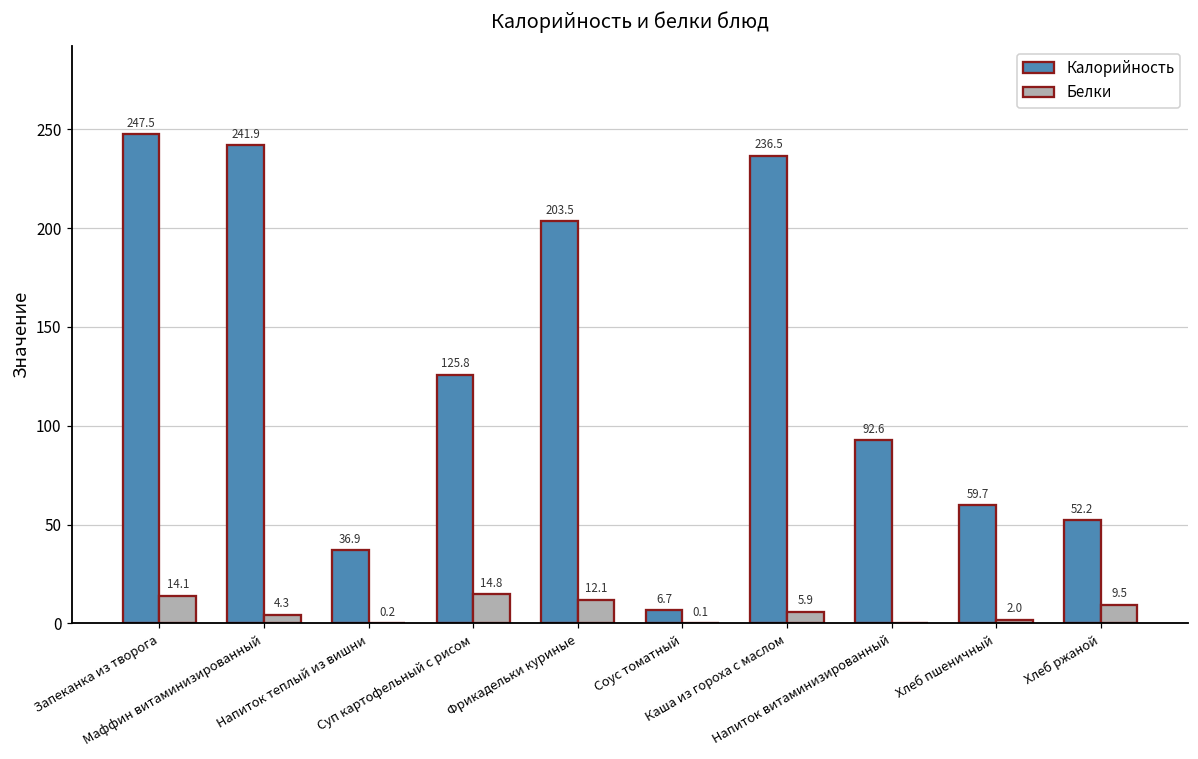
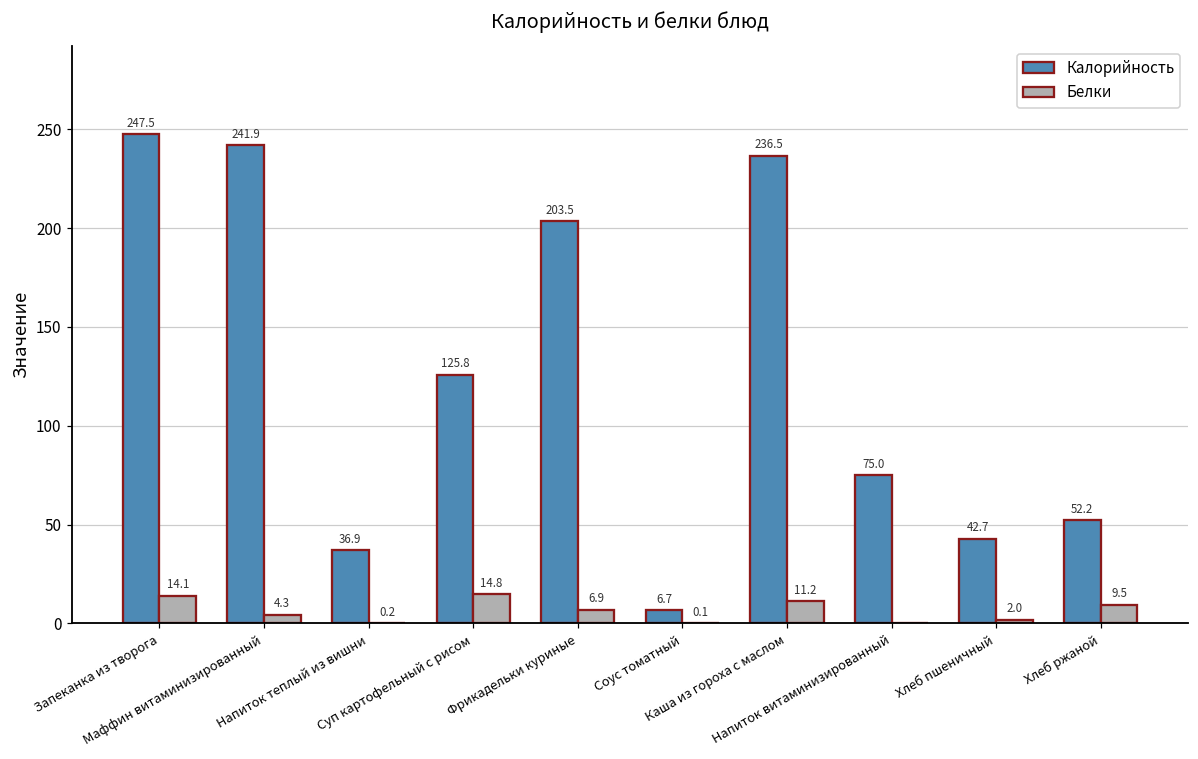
Белки, Фрикадельки куриные: 12.1 -> 6.9
Белки, Каша из гороха с маслом: 5.9 -> 11.2
Калорийность, Напиток витаминизированный: 92.6 -> 75.0
Калорийность, Хлеб пшеничный: 59.7 -> 42.7
